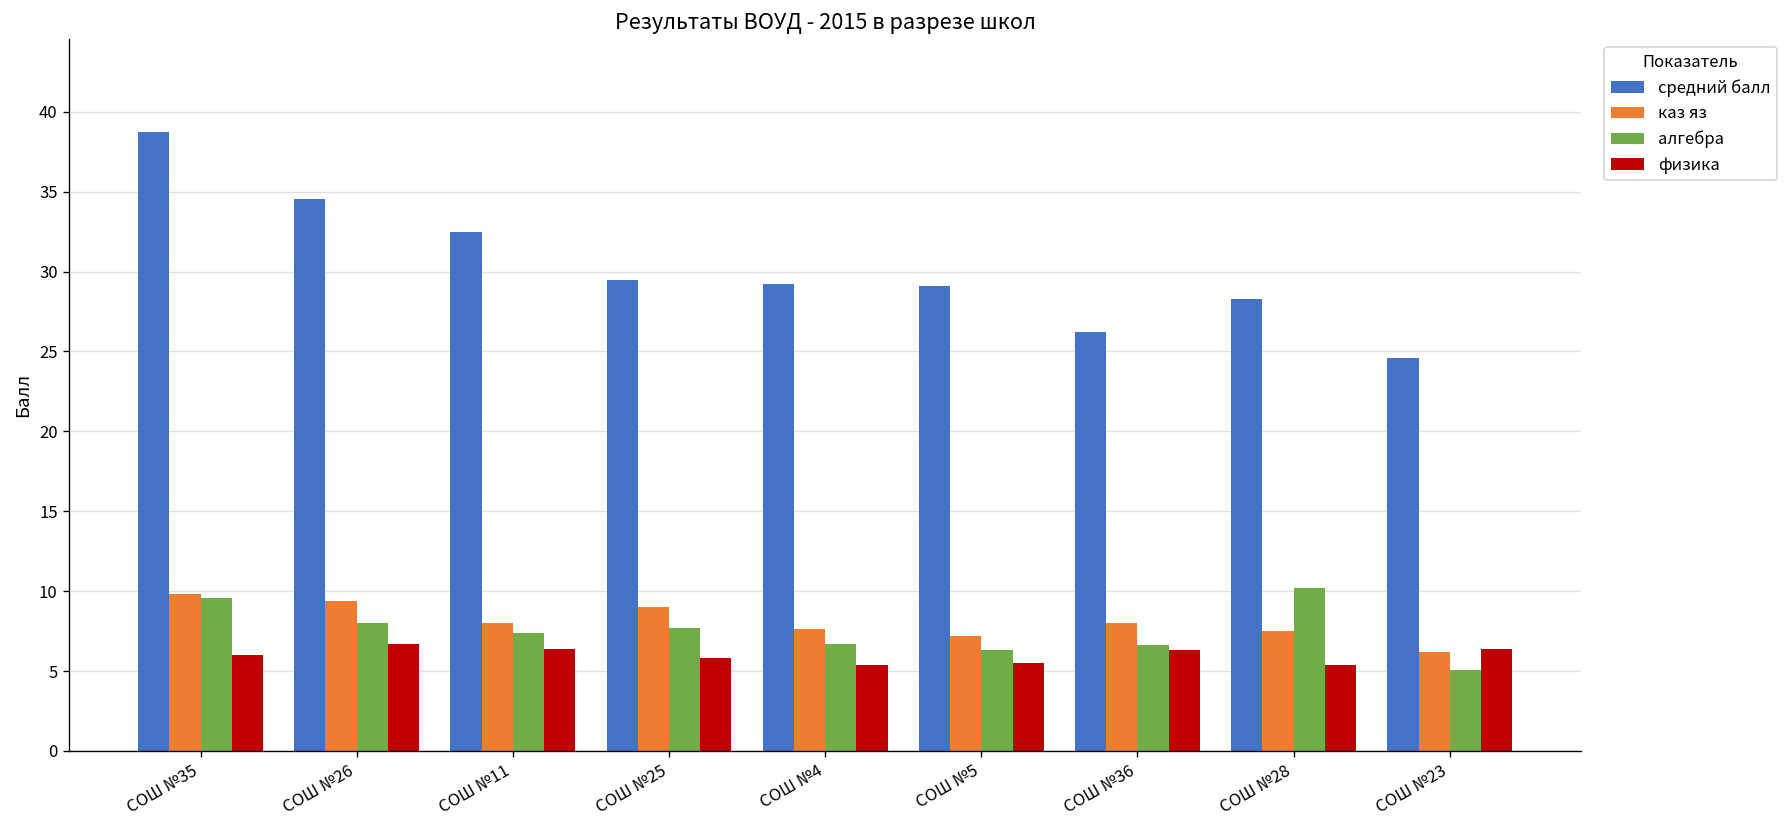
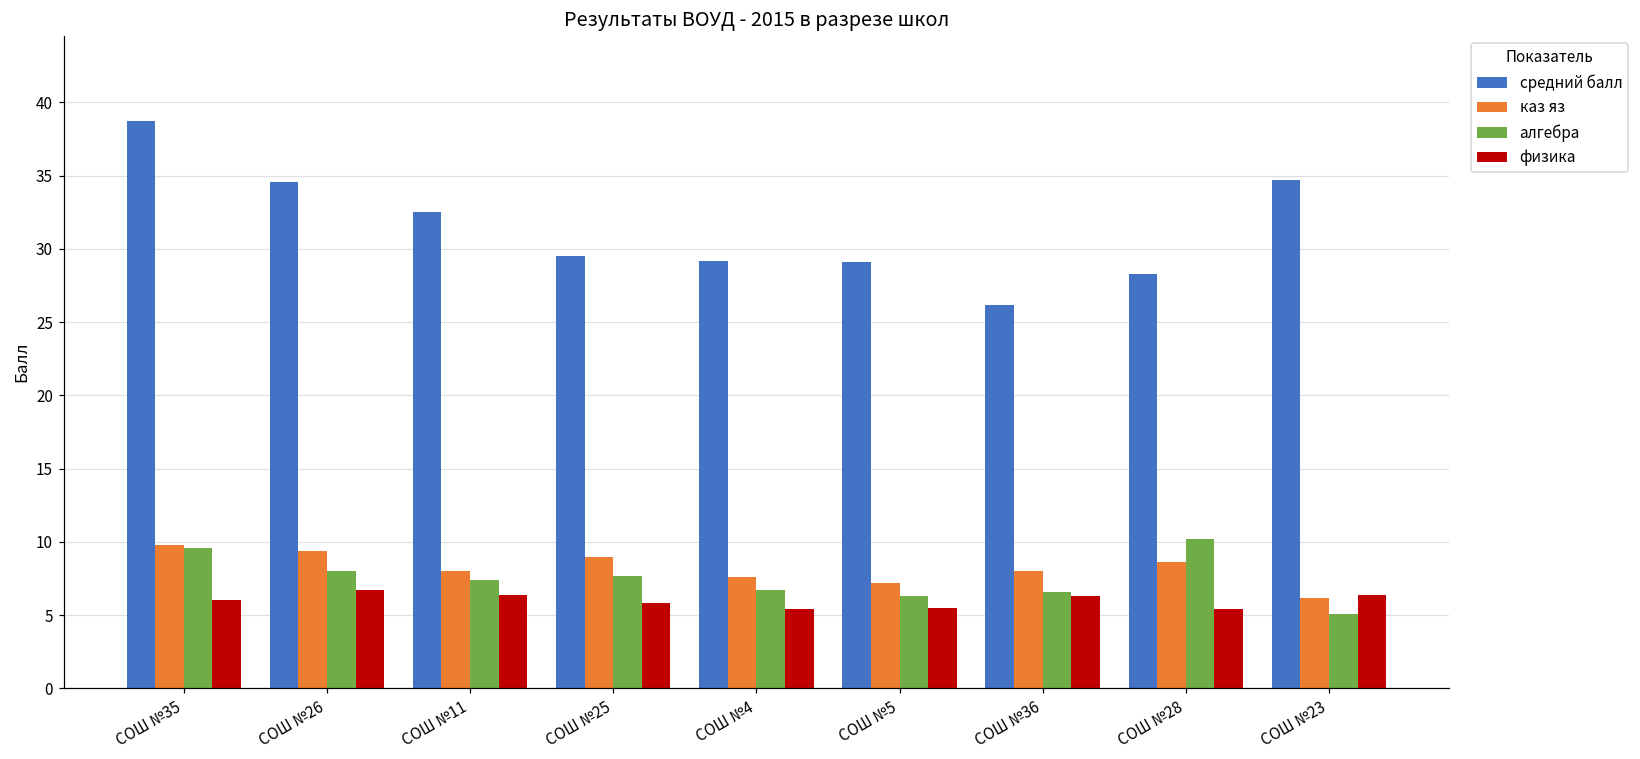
каз яз, СОШ №28: 7.5 -> 8.6
средний балл, СОШ №23: 24.6 -> 34.7
